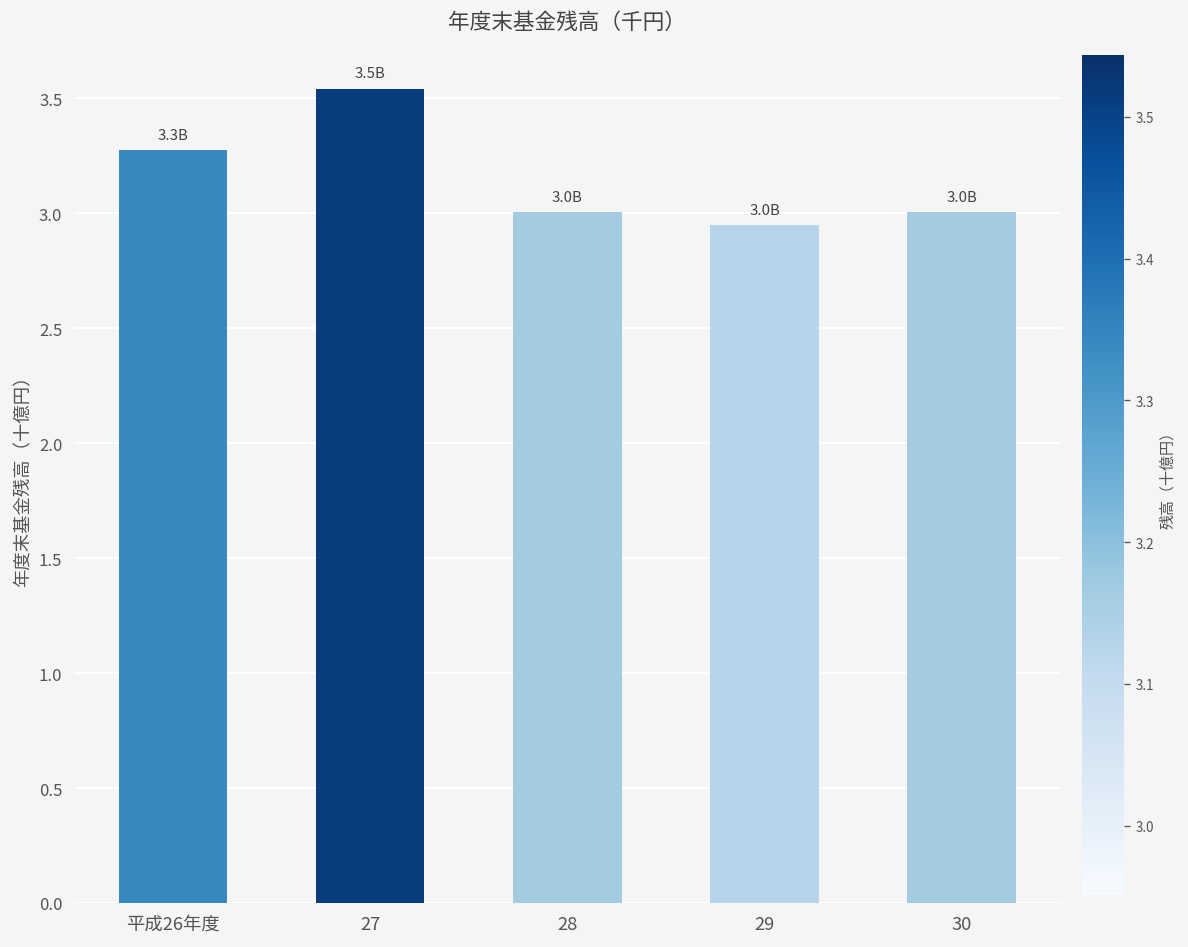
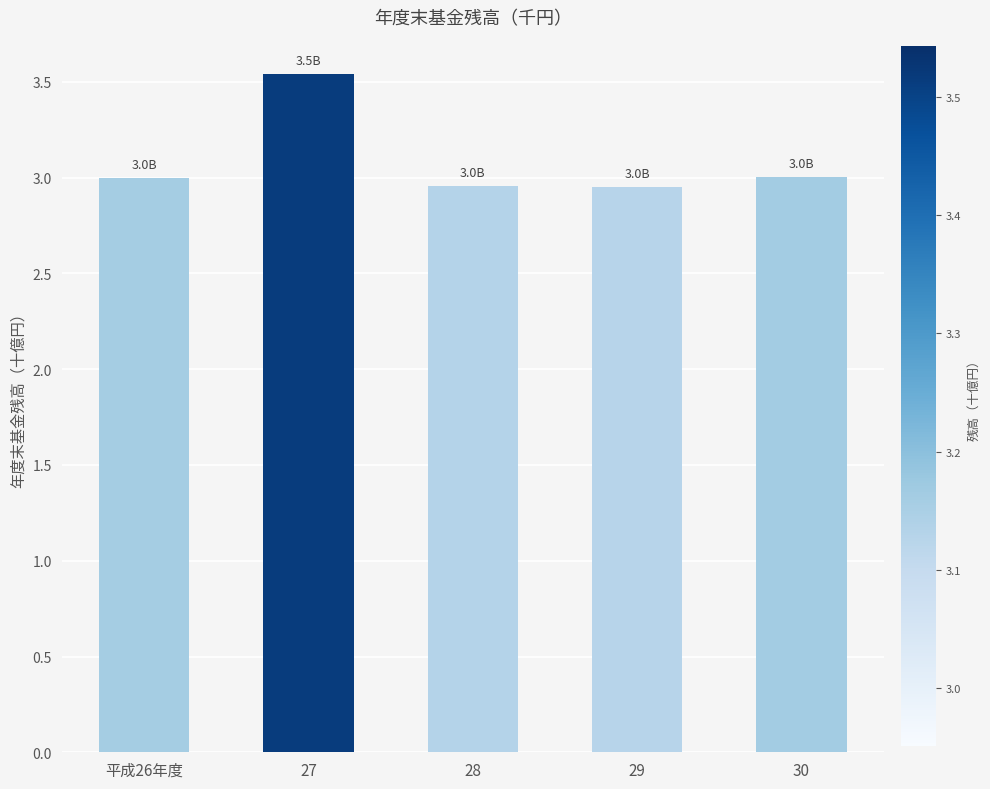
平成26年度: 3.3B -> 3.0B
28: 3.01 -> 2.96
